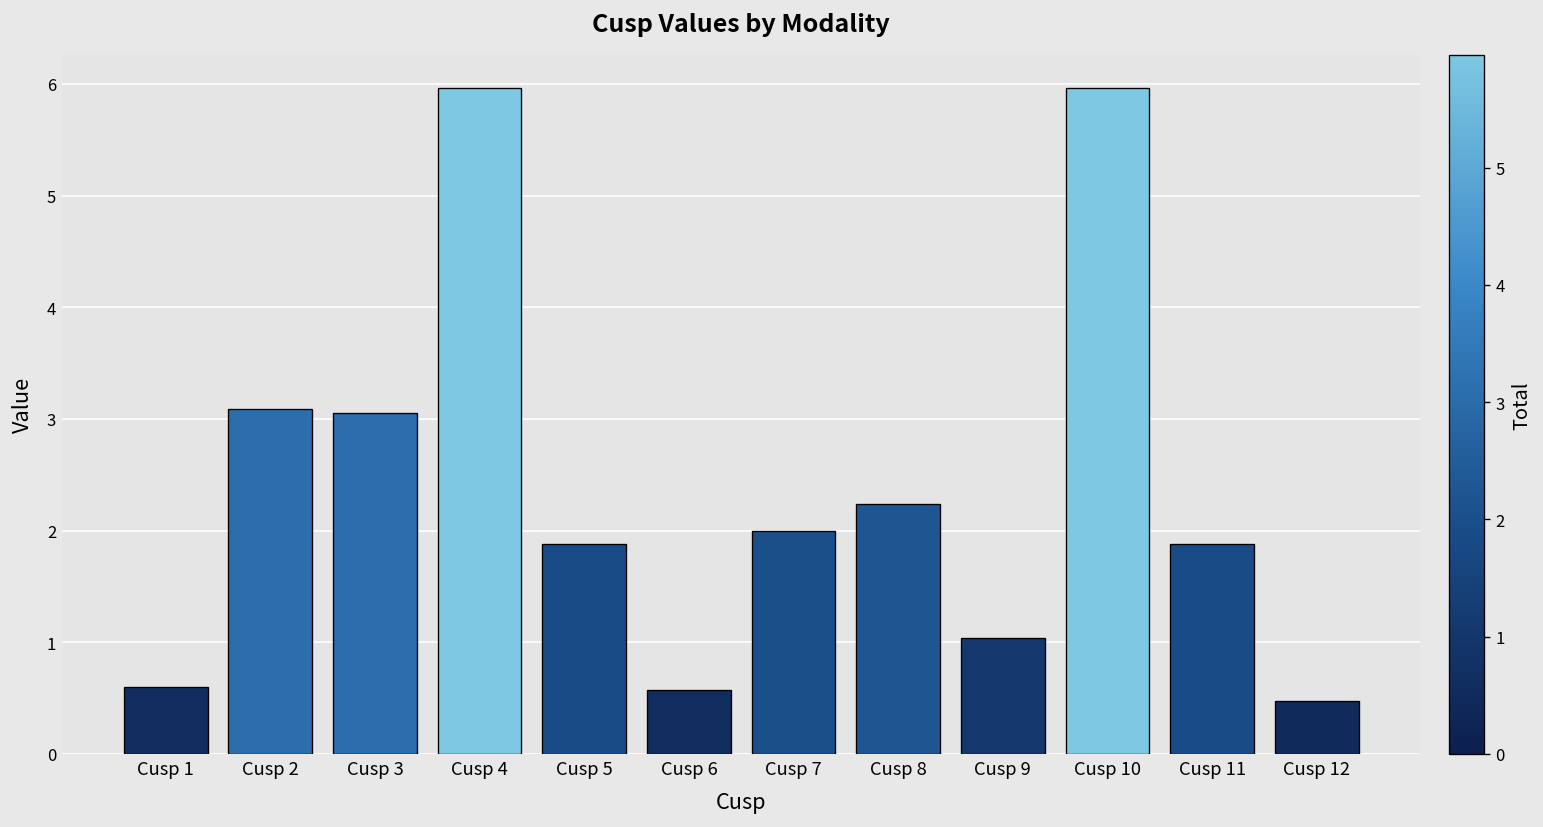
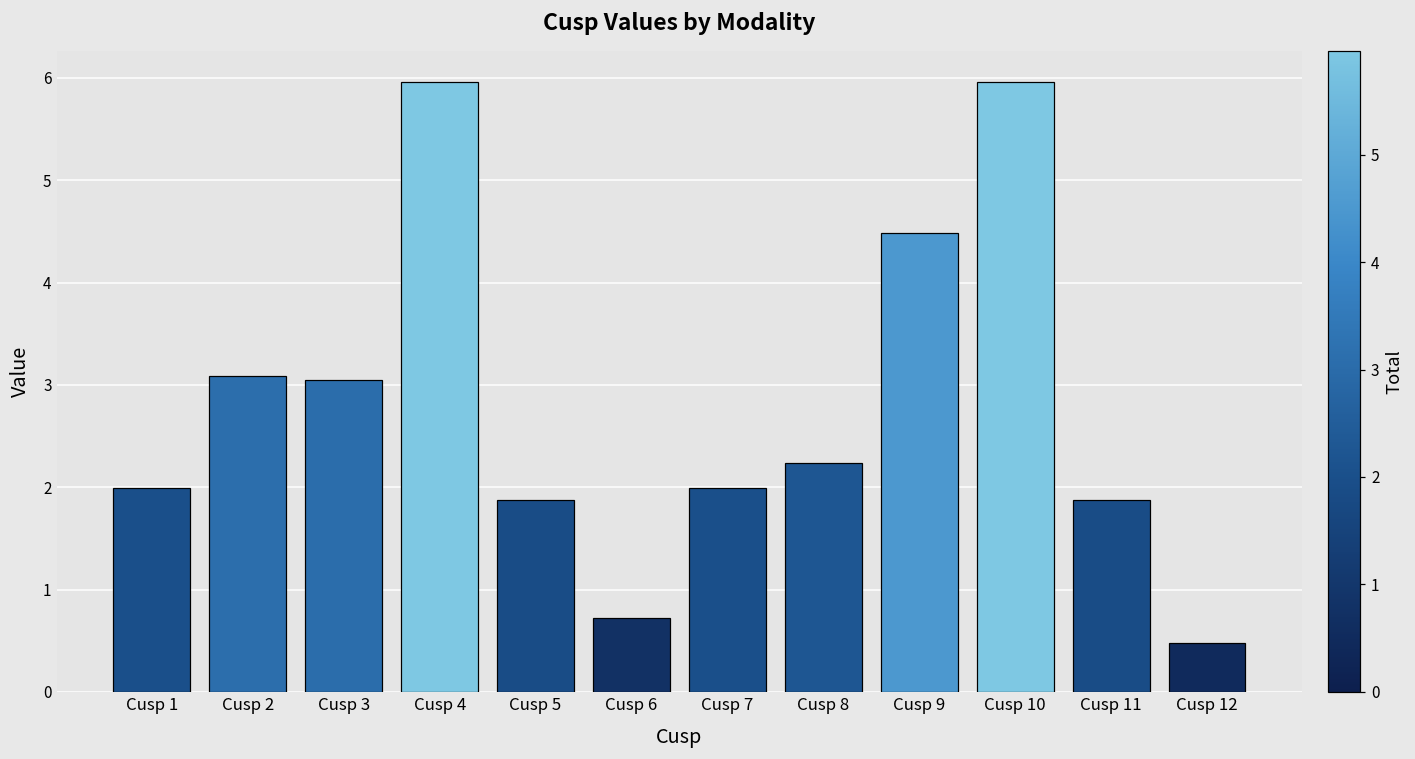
Cusp 1: 0.6 -> 2.0
Cusp 6: 0.6 -> 0.7
Cusp 9: 1.0 -> 4.5
